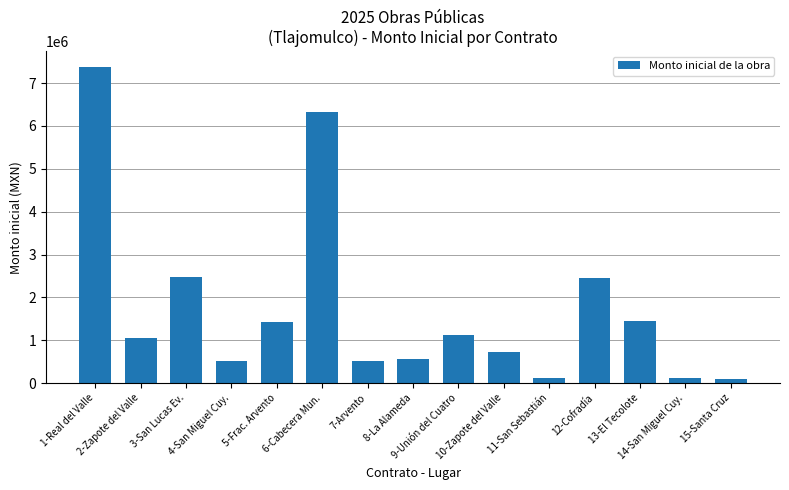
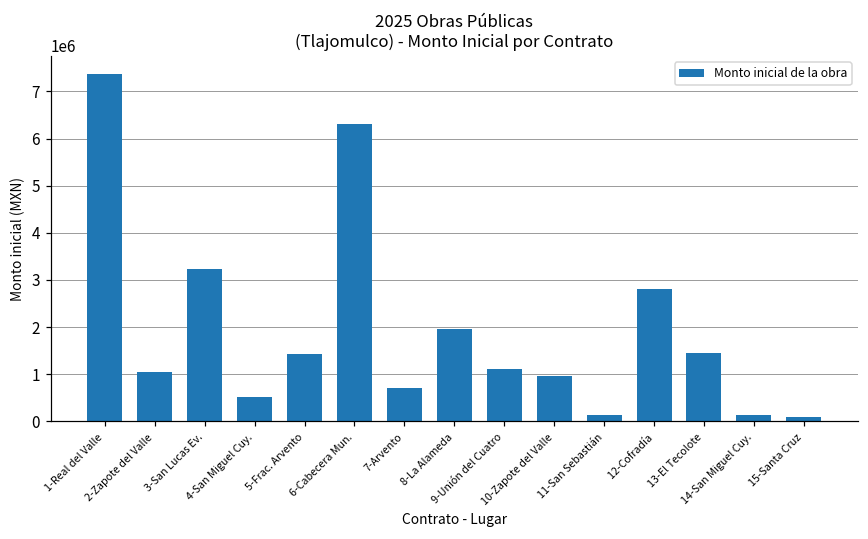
3-San Lucas Ev.: 2500000 -> 3200000
7-Arvento: 500000 -> 700000
8-La Alameda: 600000 -> 2000000
10-Zapote del Valle: 700000 -> 1000000
12-Cofradía: 2400000 -> 2800000
